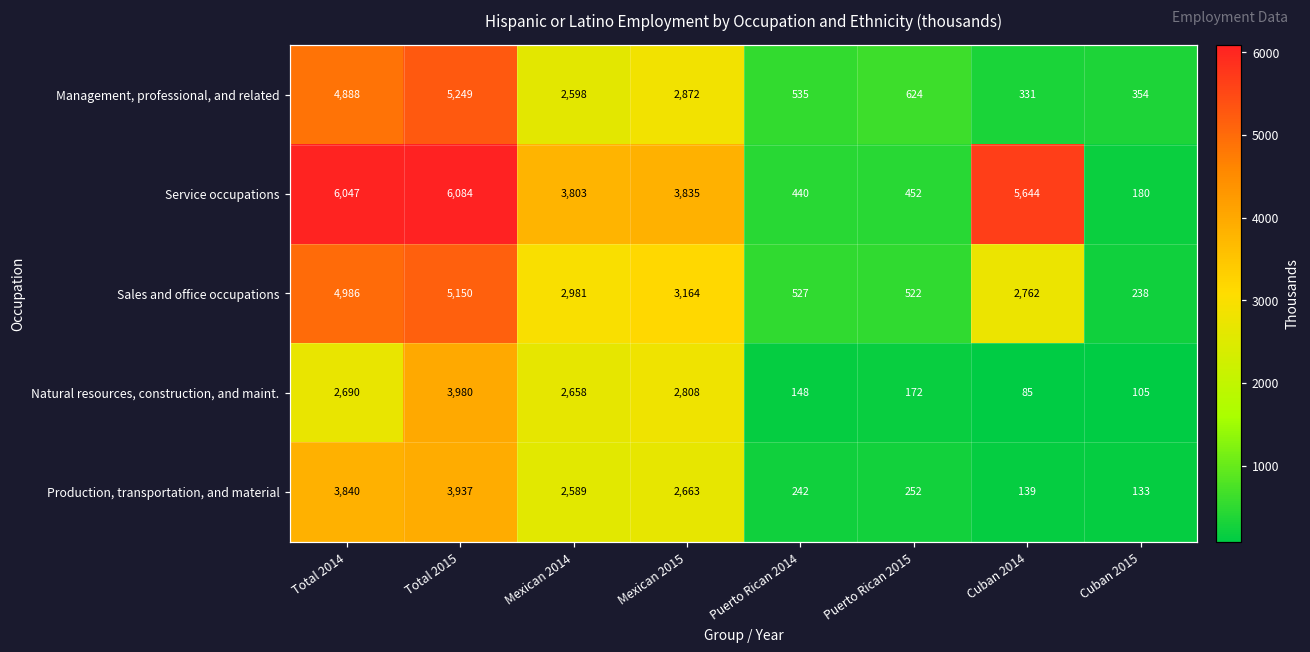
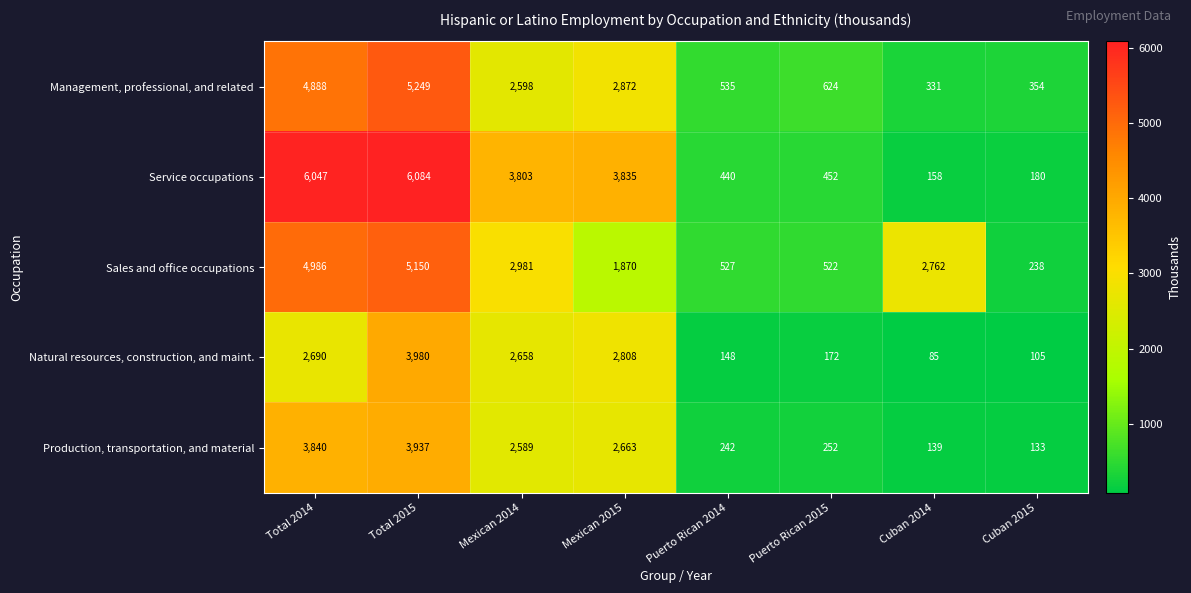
Service occupations, Cuban 2014: 5,644 -> 158
Sales and office occupations, Mexican 2015: 3,164 -> 1,870
